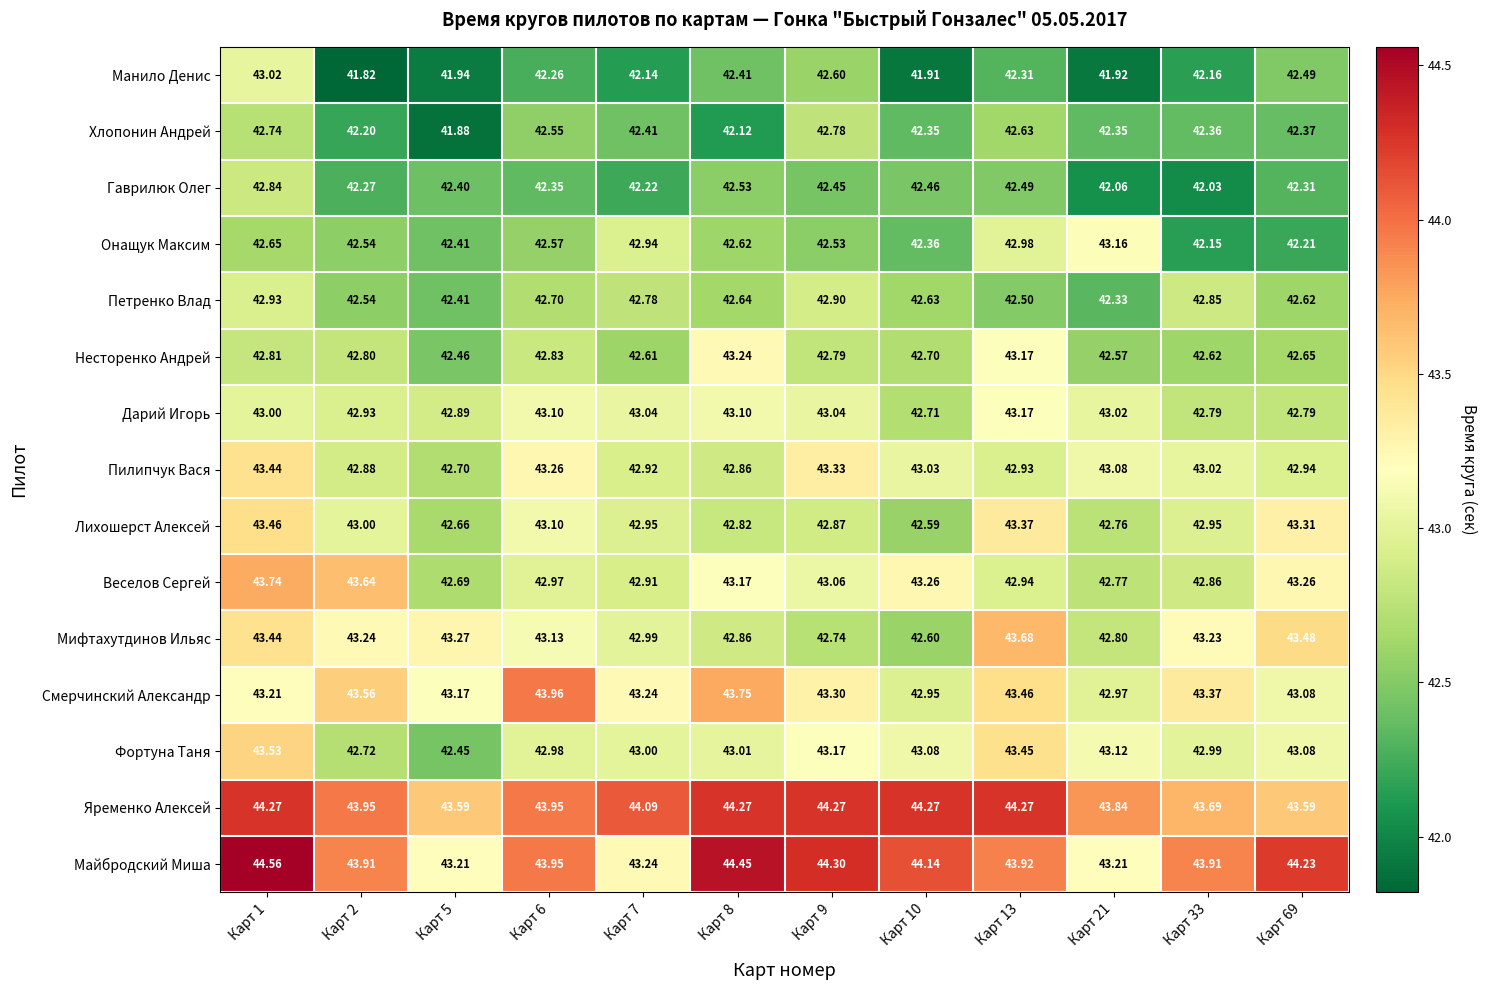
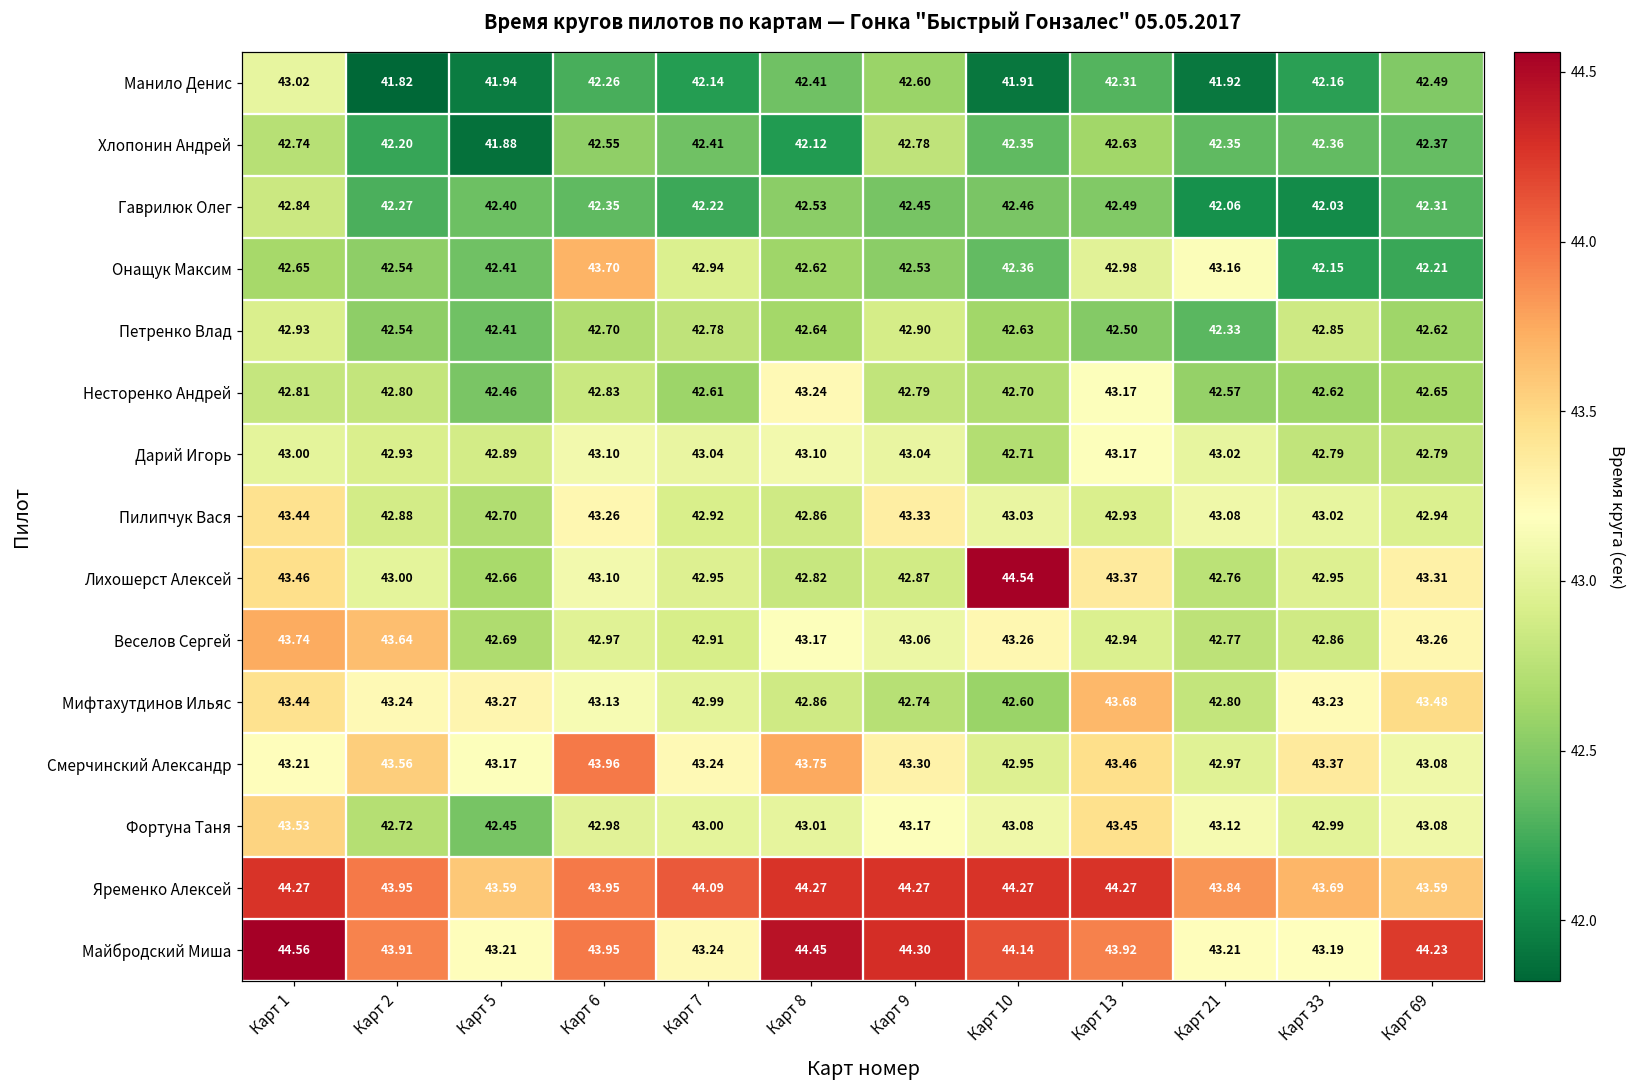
Онащук Максим, Карт 6: 42.57 -> 43.70
Лихошерст Алексей, Карт 10: 42.59 -> 44.54
Майбродский Миша, Карт 33: 43.91 -> 43.19
